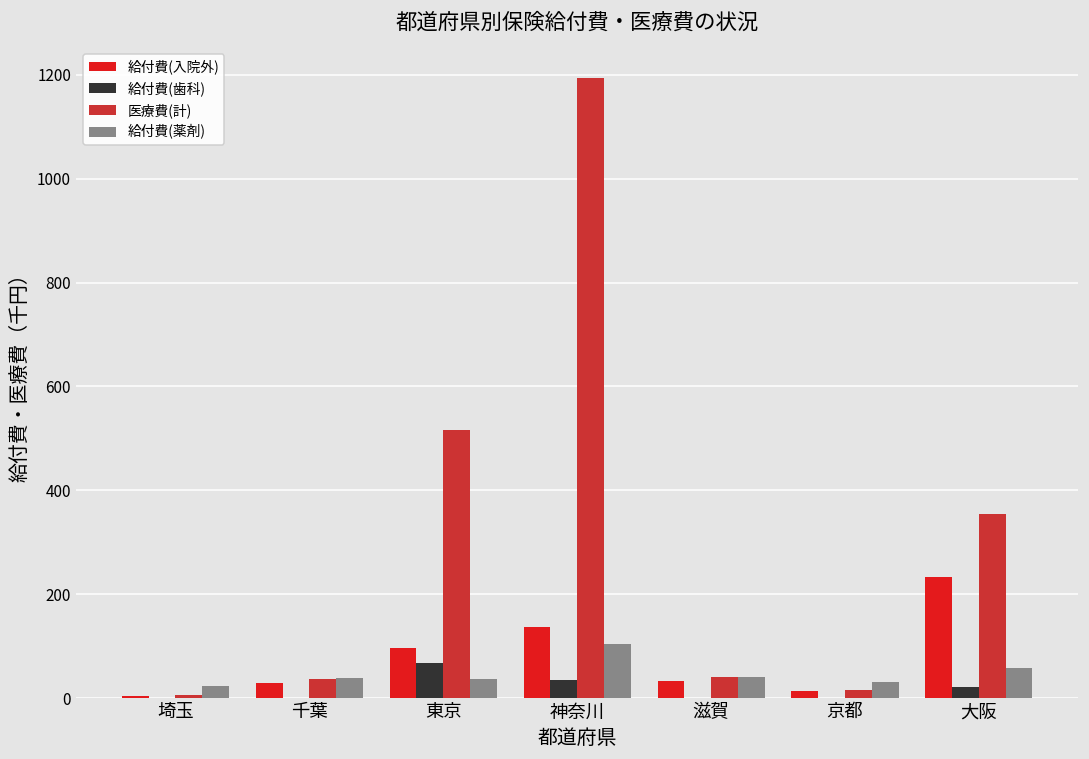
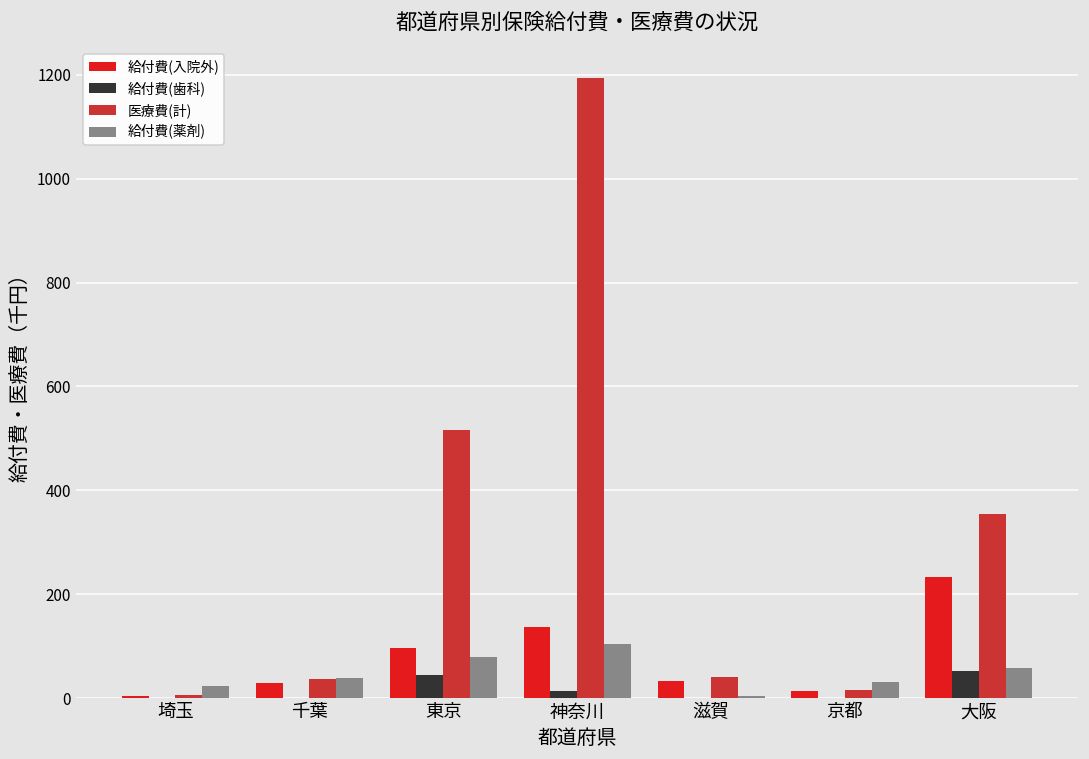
給付費(歯科), 東京: 70 -> 40
給付費(薬剤), 東京: 40 -> 80
給付費(歯科), 神奈川: 30 -> 10
給付費(薬剤), 滋賀: 40 -> 0
給付費(歯科), 大阪: 20 -> 50
